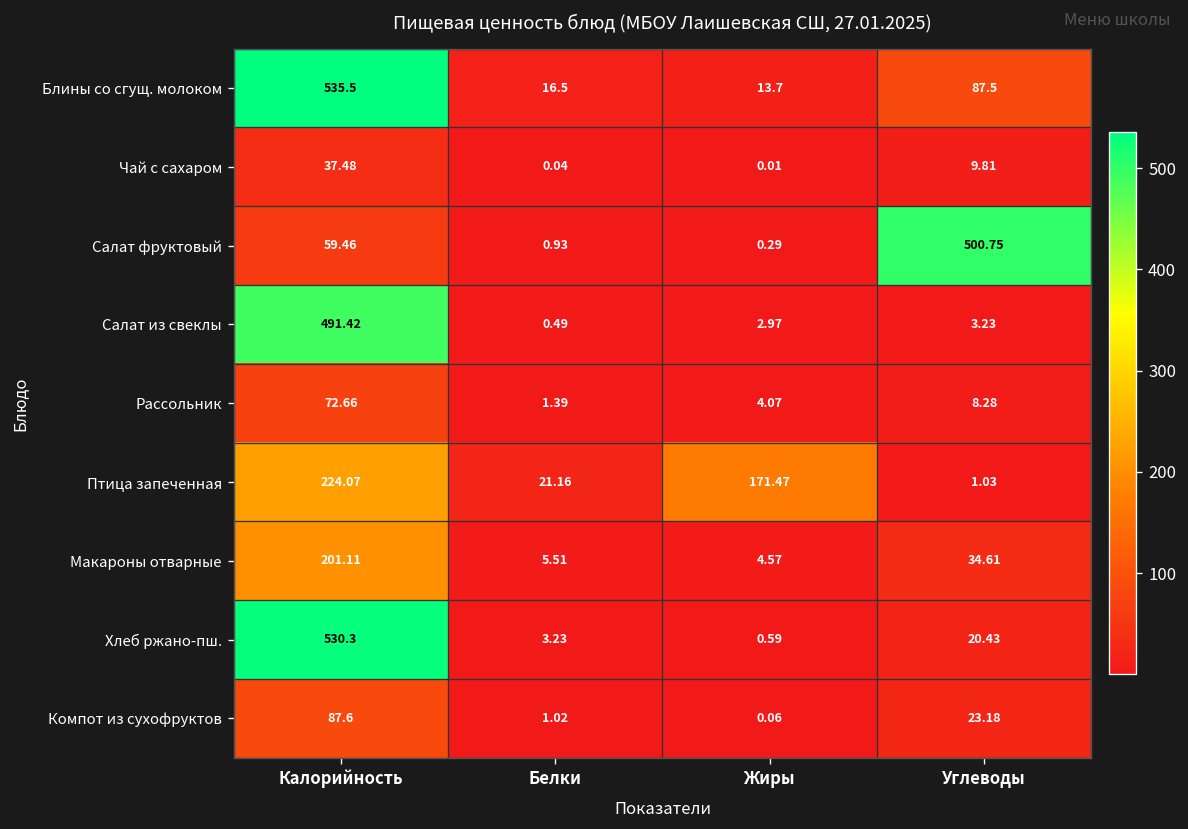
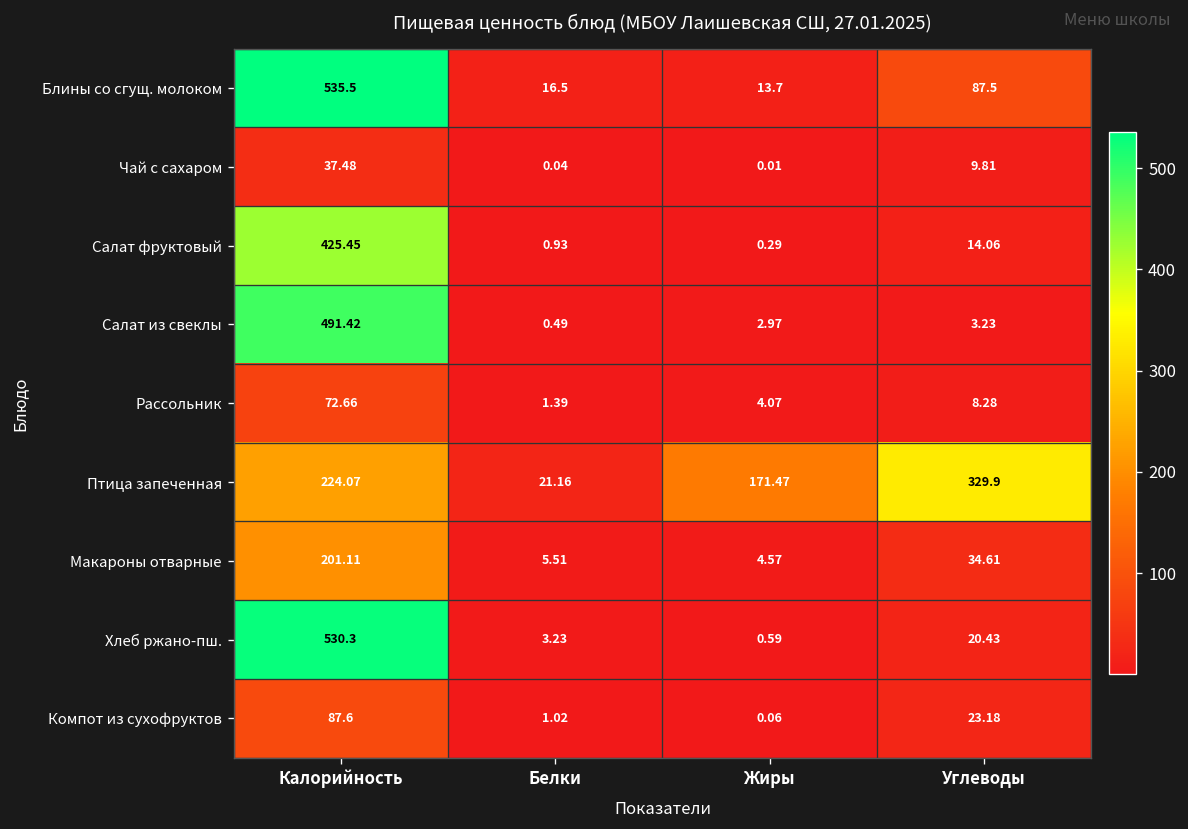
Салат фруктовый, Калорийность: 59.46 -> 425.45
Салат фруктовый, Углеводы: 500.75 -> 14.06
Птица запеченная, Углеводы: 1.03 -> 329.9
